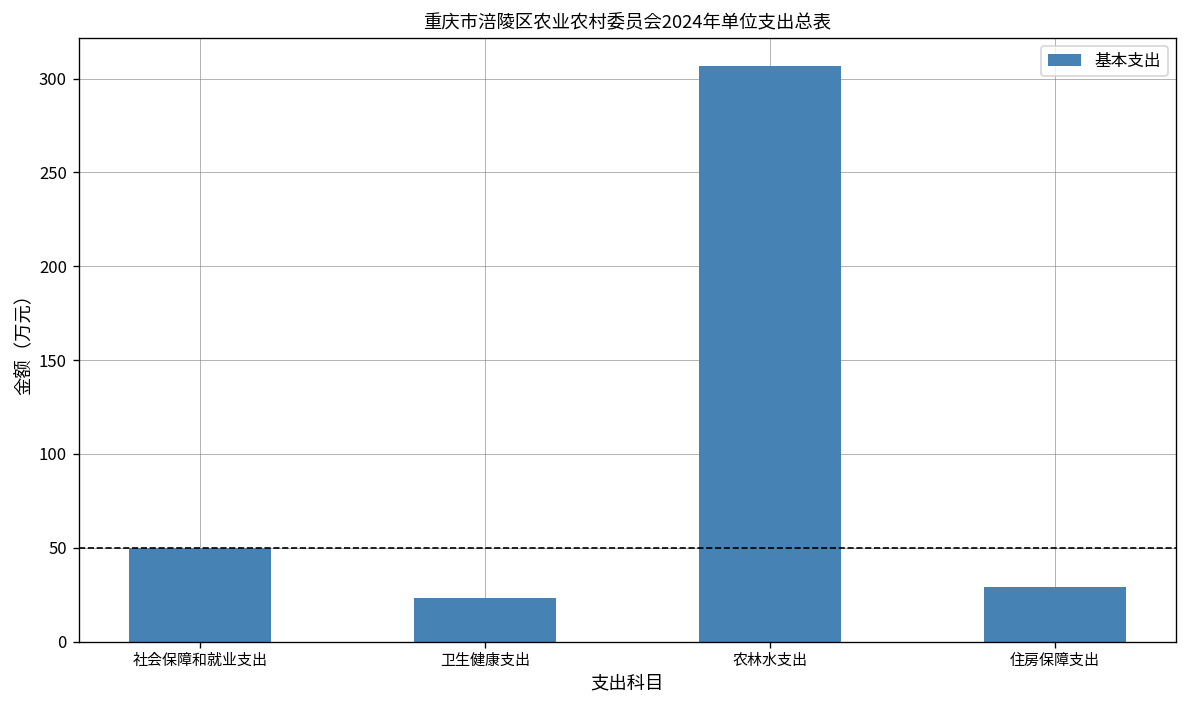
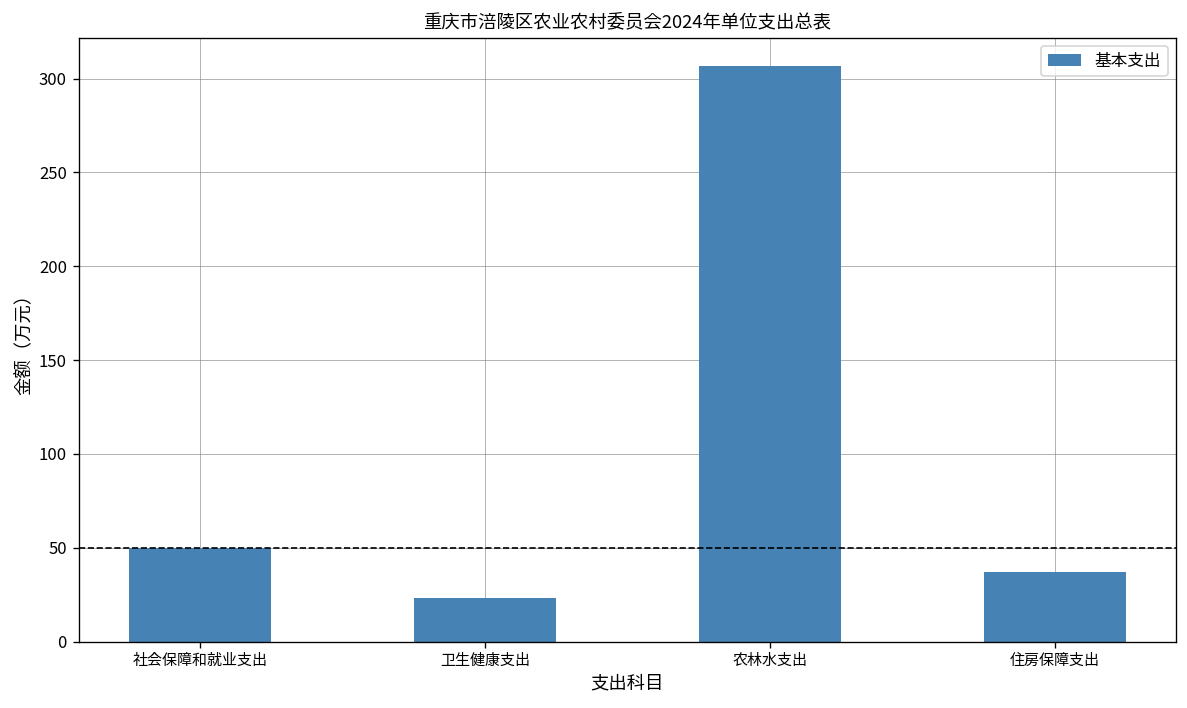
住房保障支出: 29 -> 37
